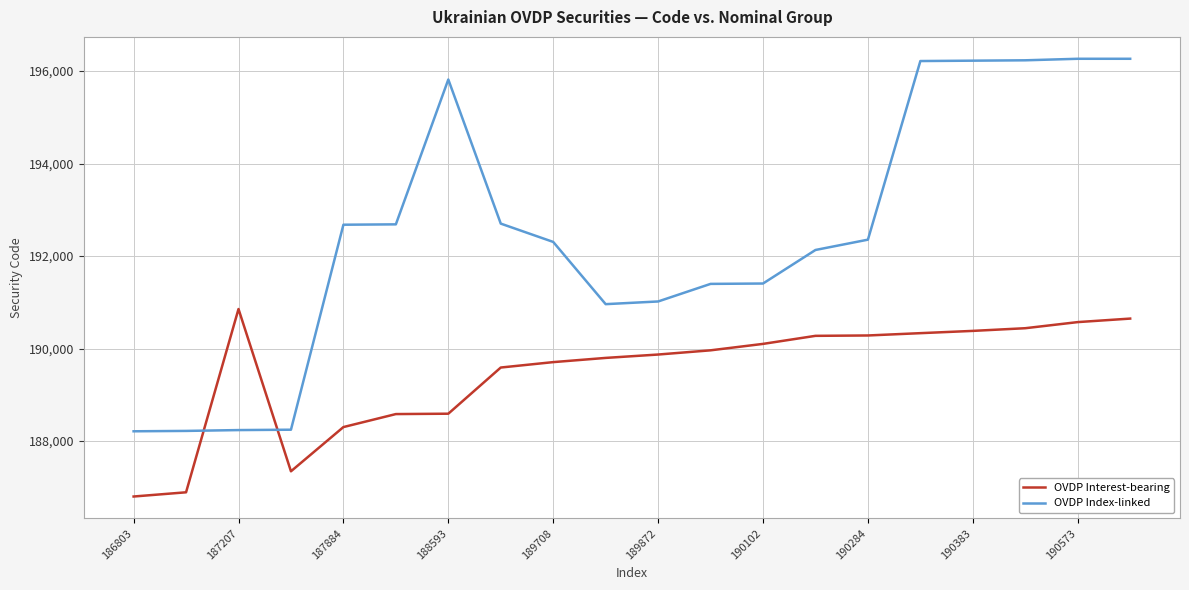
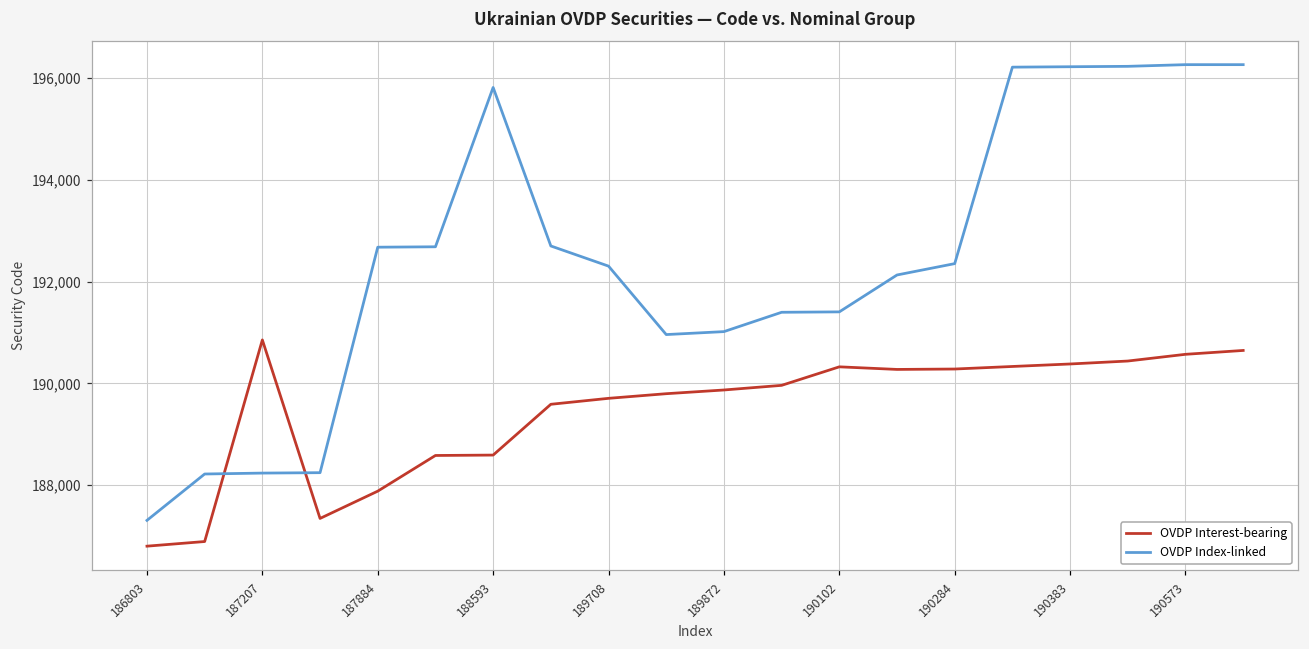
OVDP Index-linked, 186803: 188,200 -> 187,300
OVDP Interest-bearing, 187884: 188,300 -> 187,900
OVDP Interest-bearing, 190102: 190,100 -> 190,300
